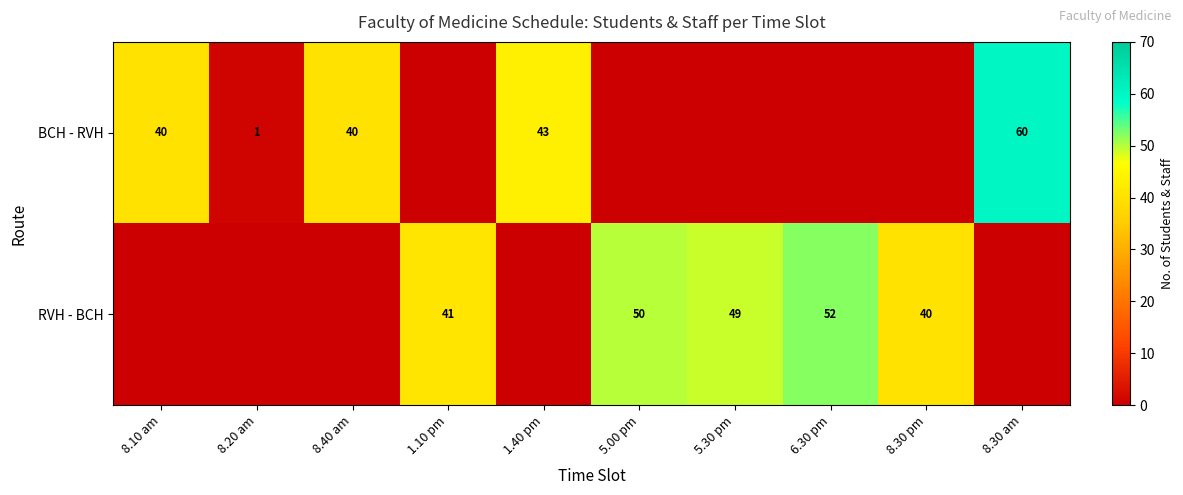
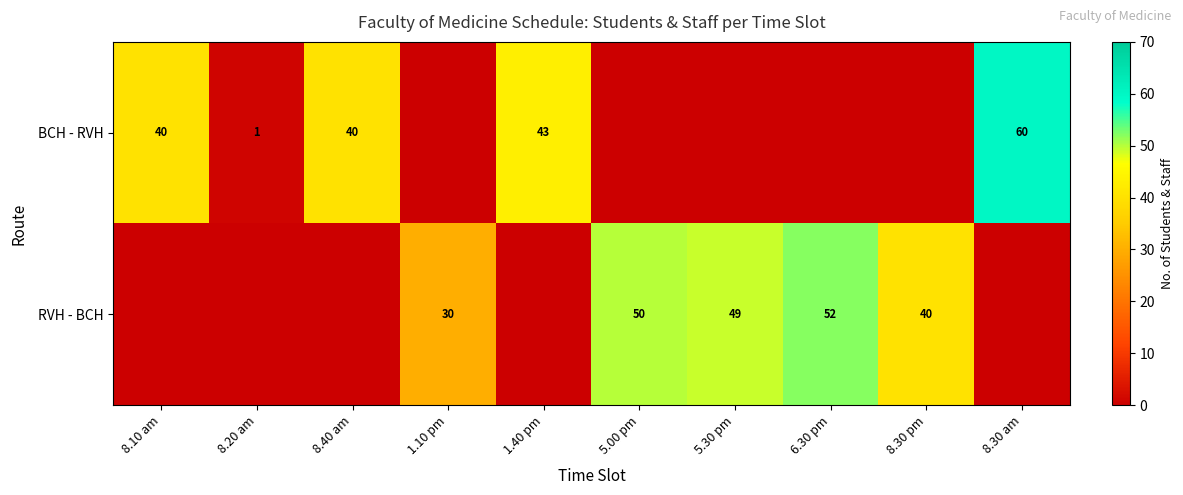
RVH - BCH, 1.10 pm: 41 -> 30
